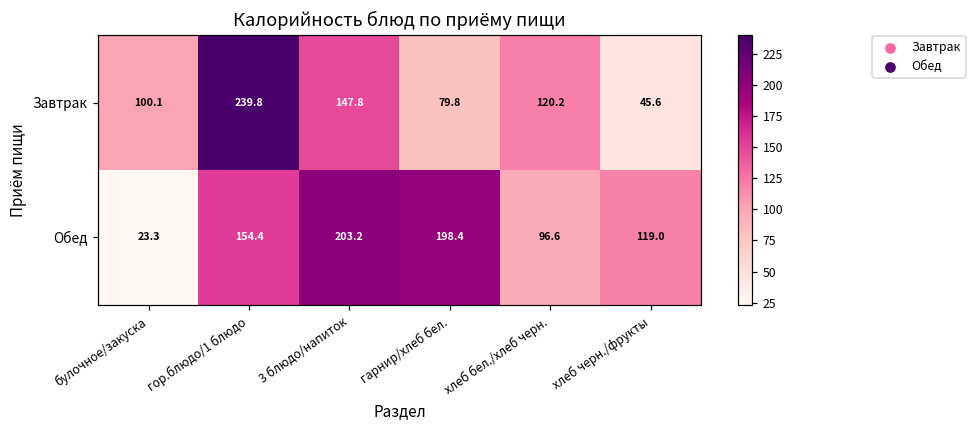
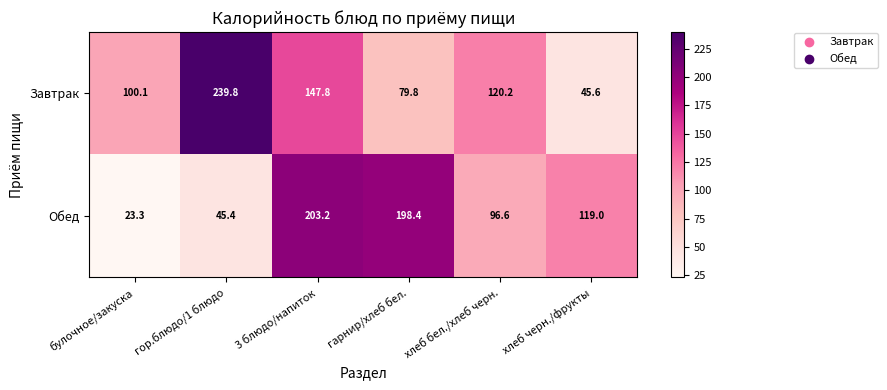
Обед, гор.блюдо/1 блюдо: 154.4 -> 45.4
